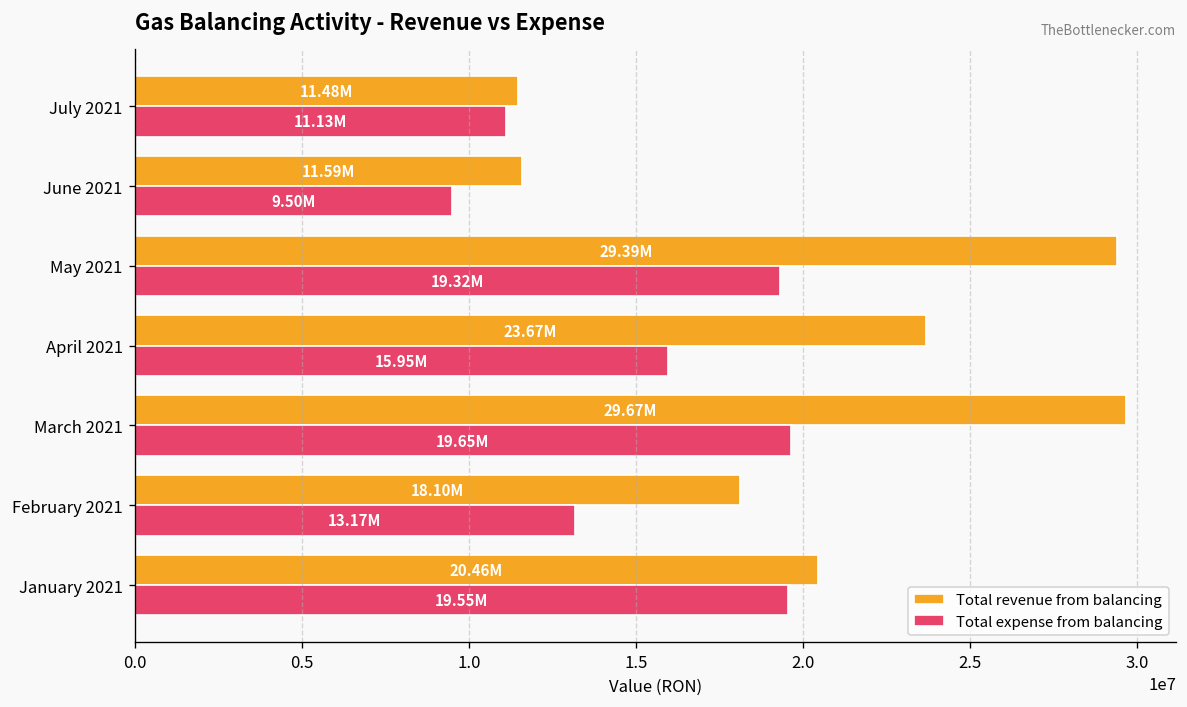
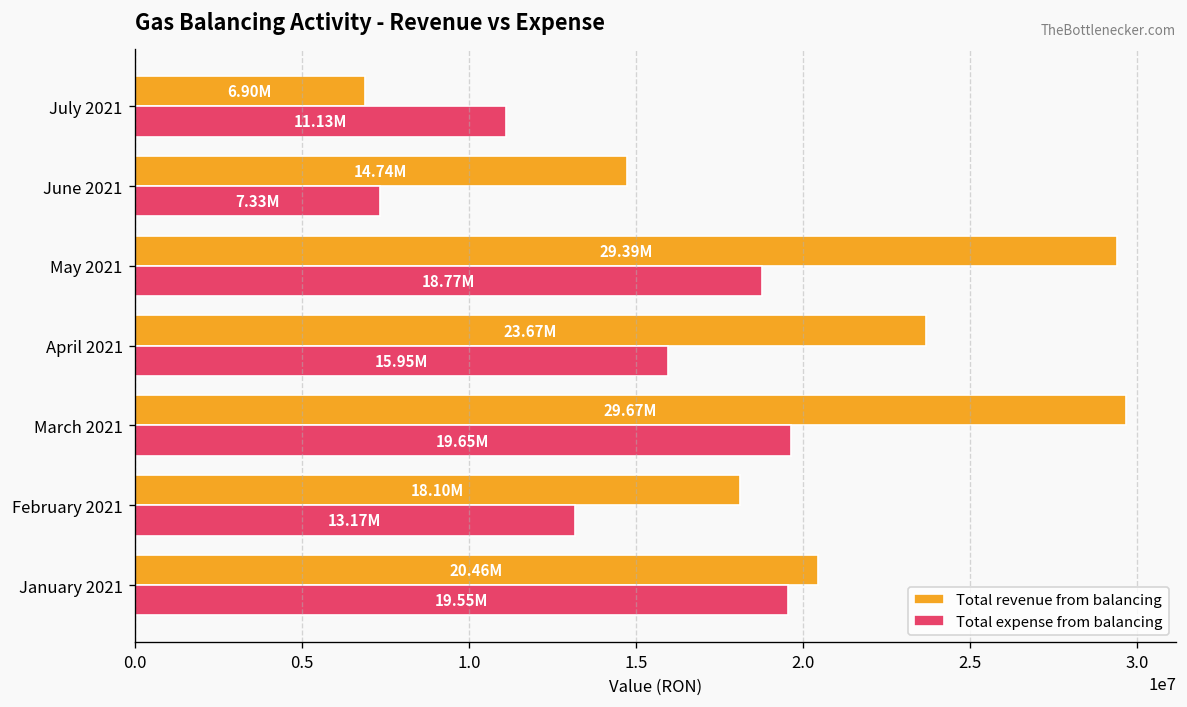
Total revenue from balancing, July 2021: 11.48M -> 6.90M
Total revenue from balancing, June 2021: 11.59M -> 14.74M
Total expense from balancing, June 2021: 9.50M -> 7.33M
Total expense from balancing, May 2021: 19.32M -> 18.77M
